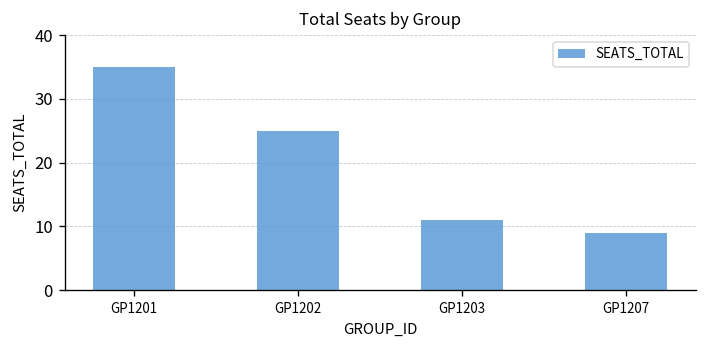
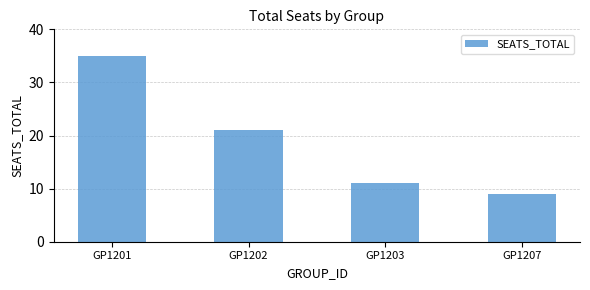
GP1202: 25 -> 21
